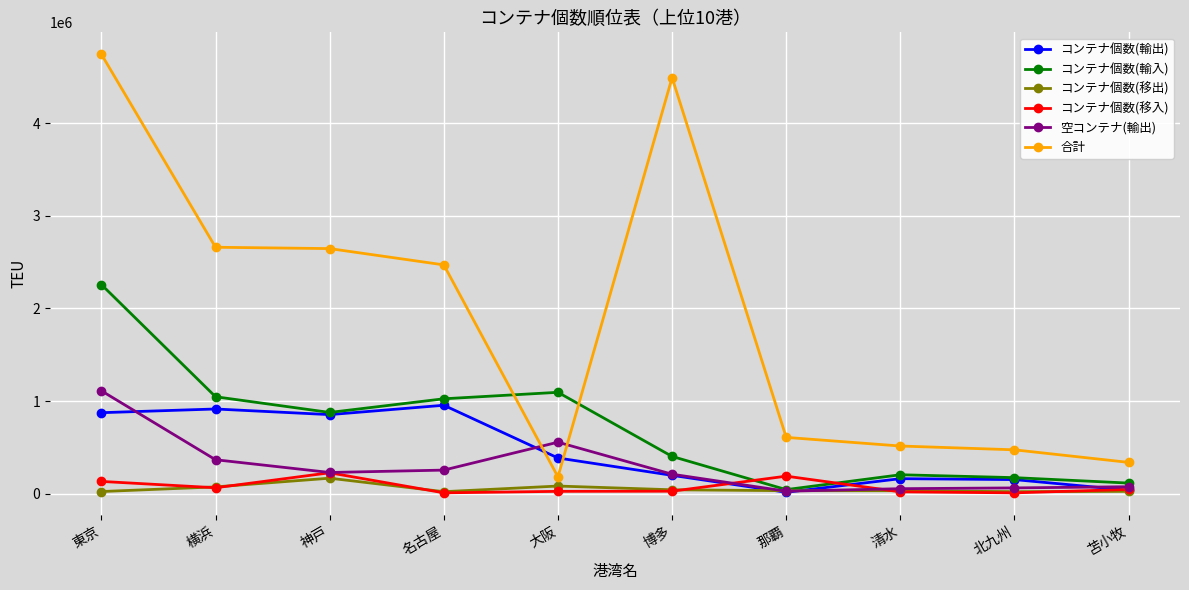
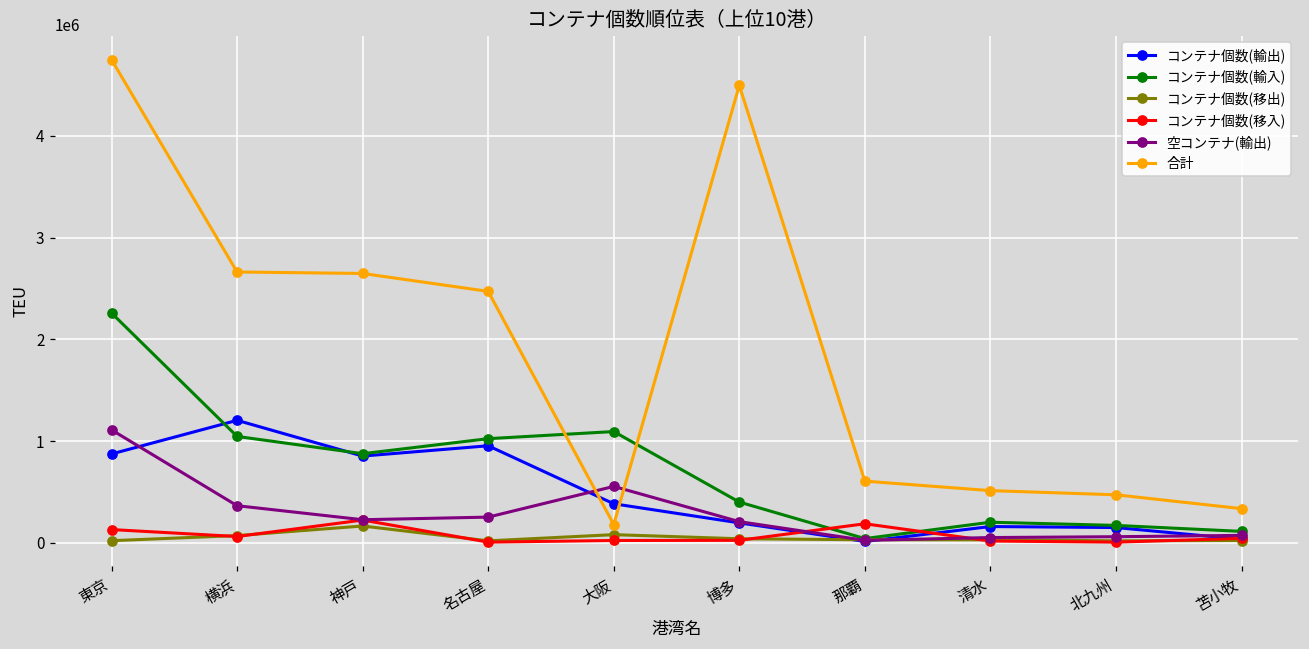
コンテナ個数(輸出), 横浜: 900000 -> 1200000
